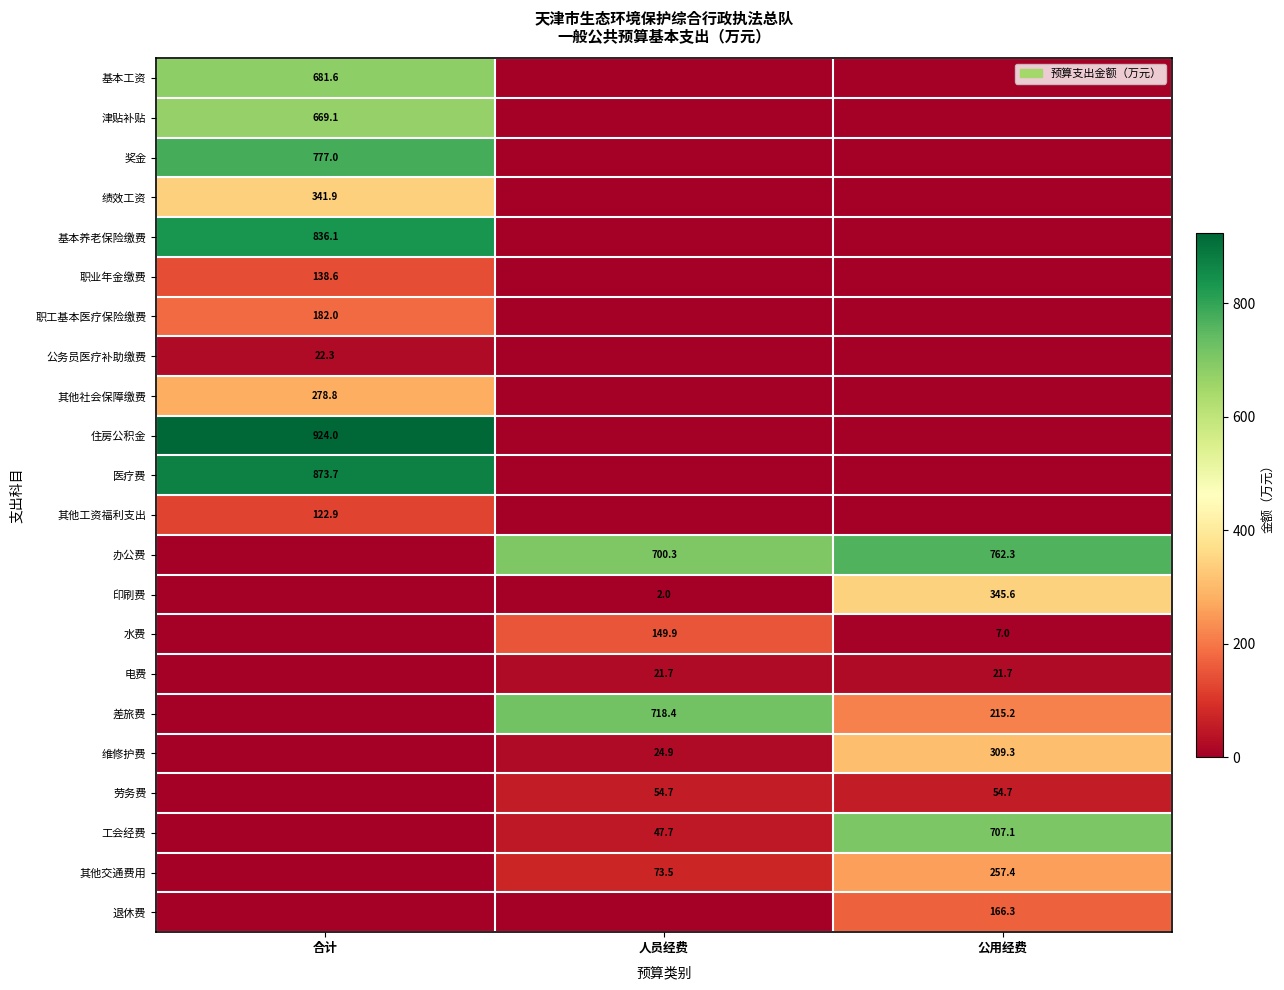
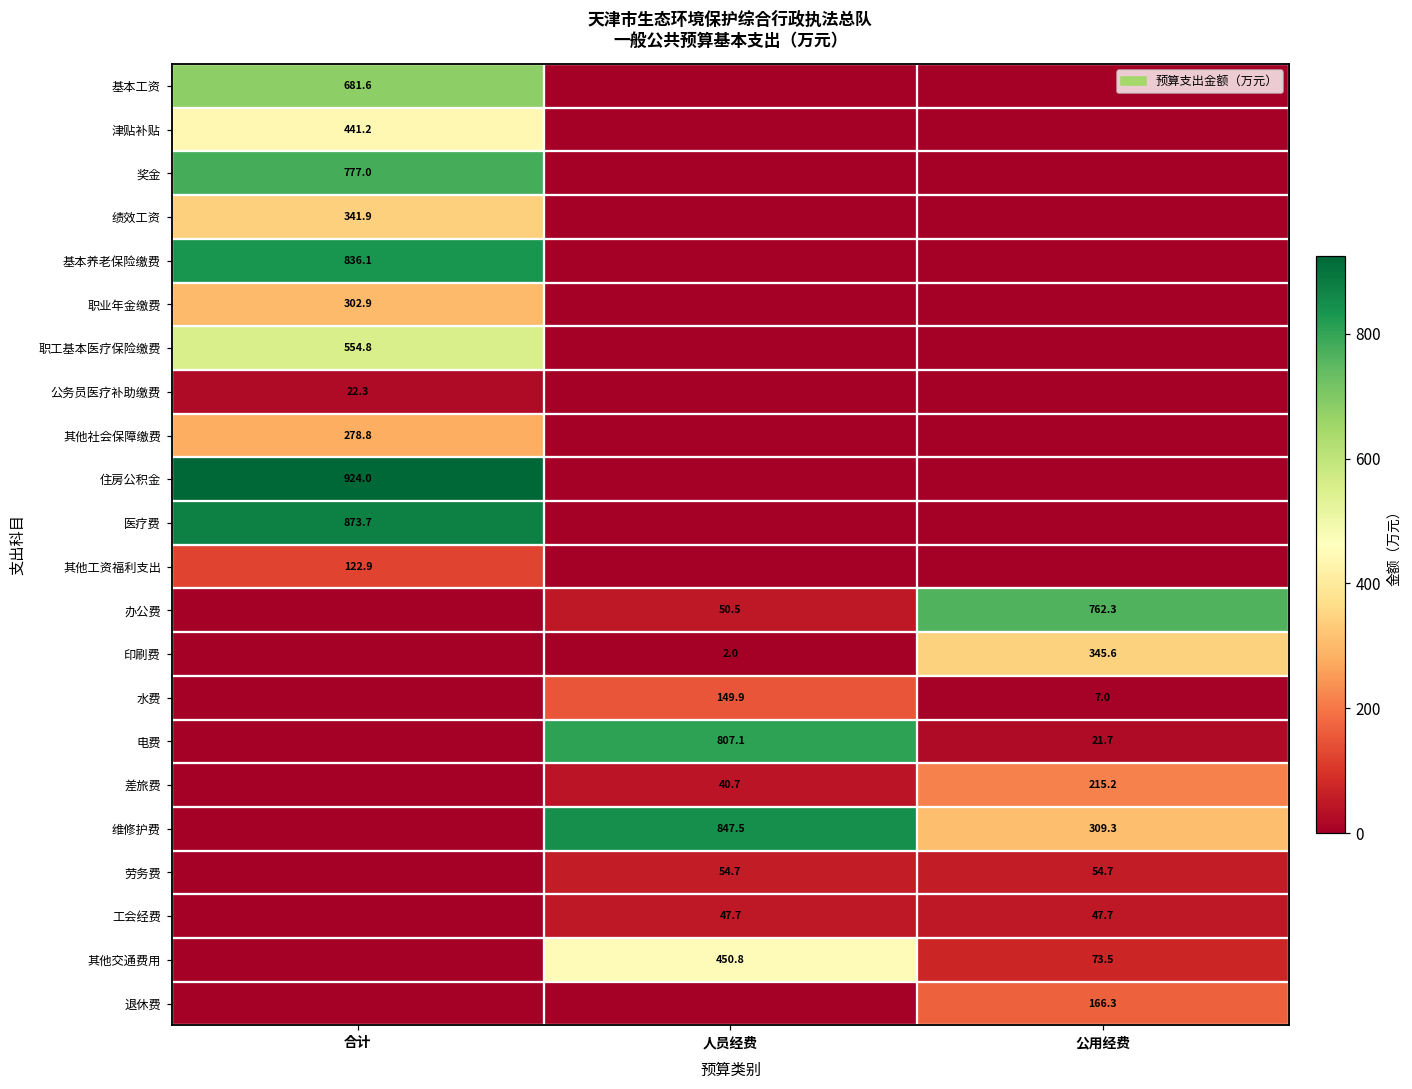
津贴补贴, 合计: 669.1 -> 441.2
职业年金缴费, 合计: 138.6 -> 302.9
职工基本医疗保险缴费, 合计: 182.0 -> 554.8
办公费, 人员经费: 700.3 -> 50.5
电费, 人员经费: 21.7 -> 807.1
差旅费, 人员经费: 718.4 -> 40.7
维修护费, 人员经费: 24.9 -> 847.5
工会经费, 公用经费: 707.1 -> 47.7
其他交通费用, 人员经费: 73.5 -> 450.8
其他交通费用, 公用经费: 257.4 -> 73.5
